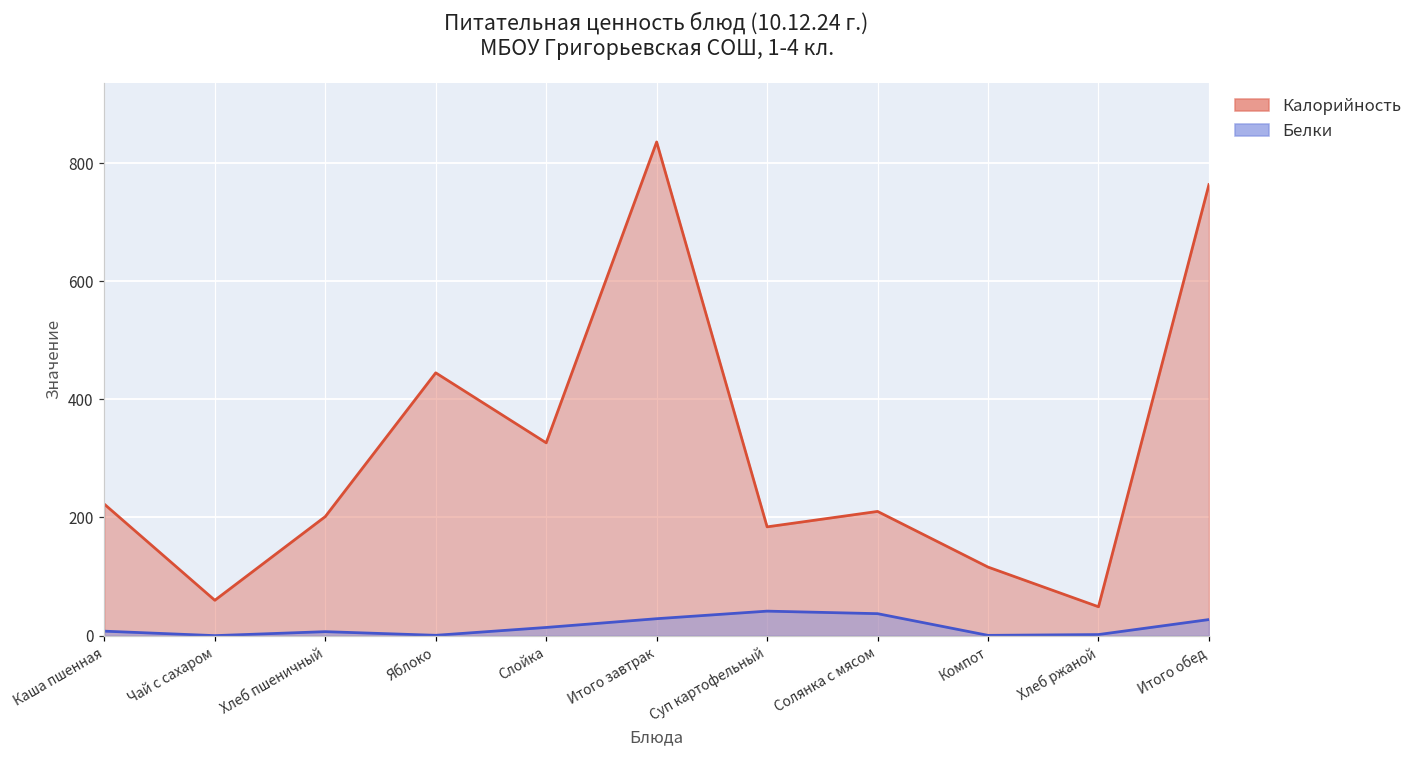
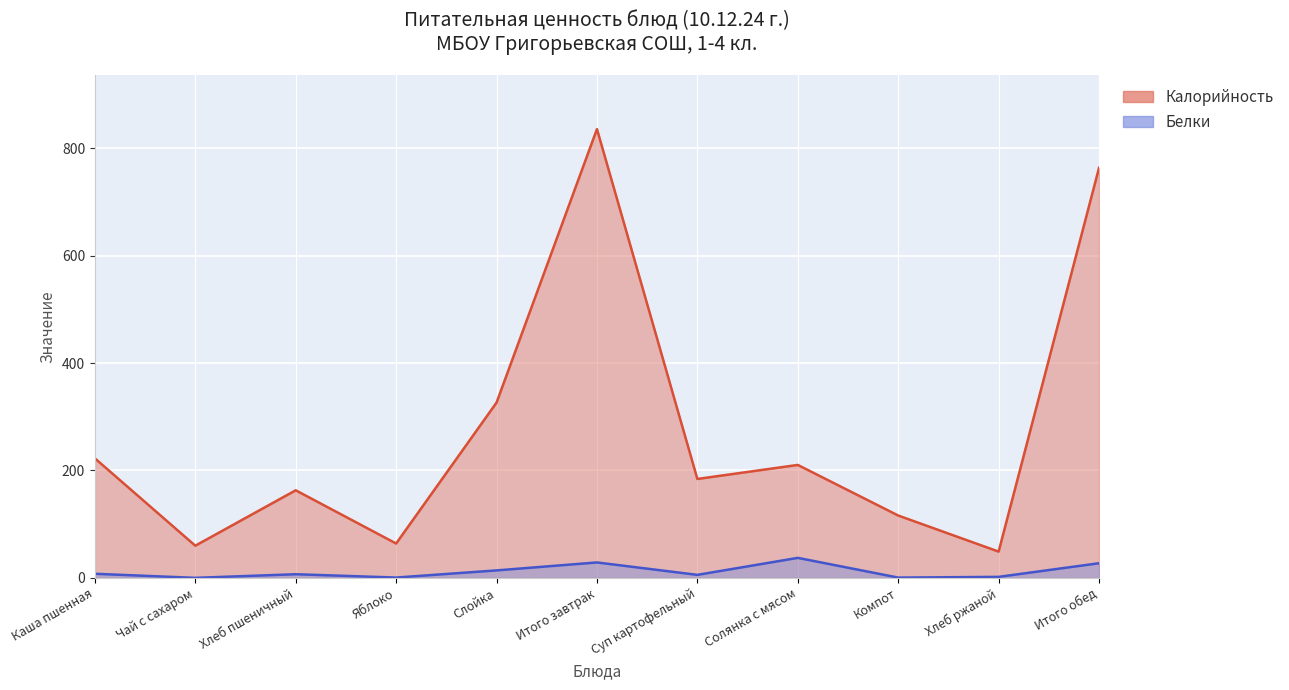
Калорийность, Хлеб пшеничный: 200 -> 160
Калорийность, Яблоко: 440 -> 60
Белки, Суп картофельный: 40 -> 10
